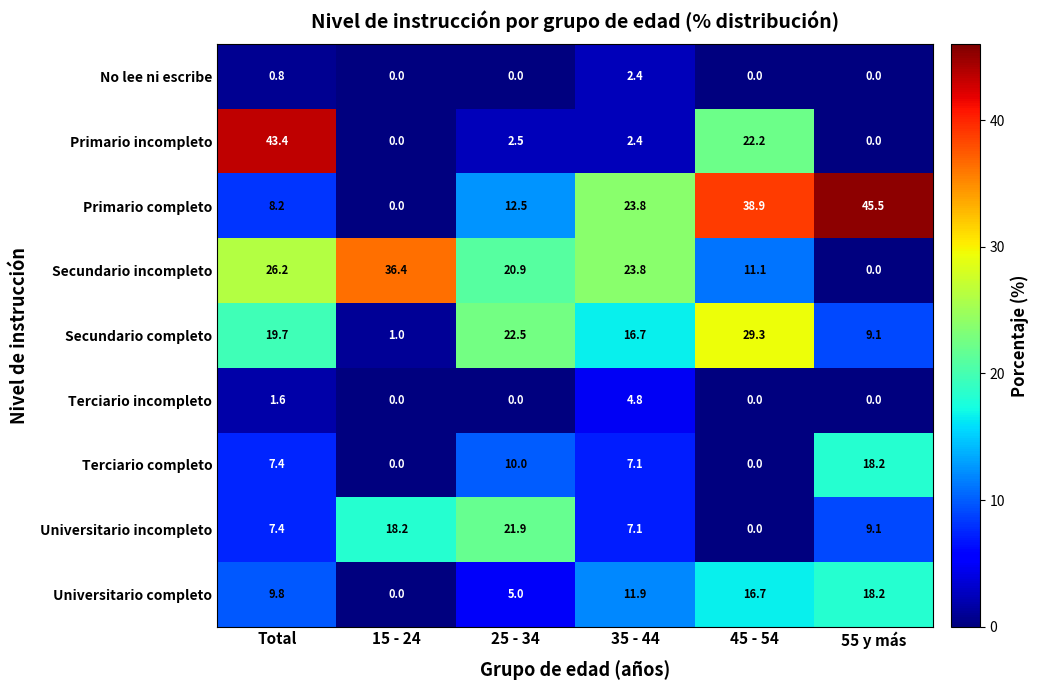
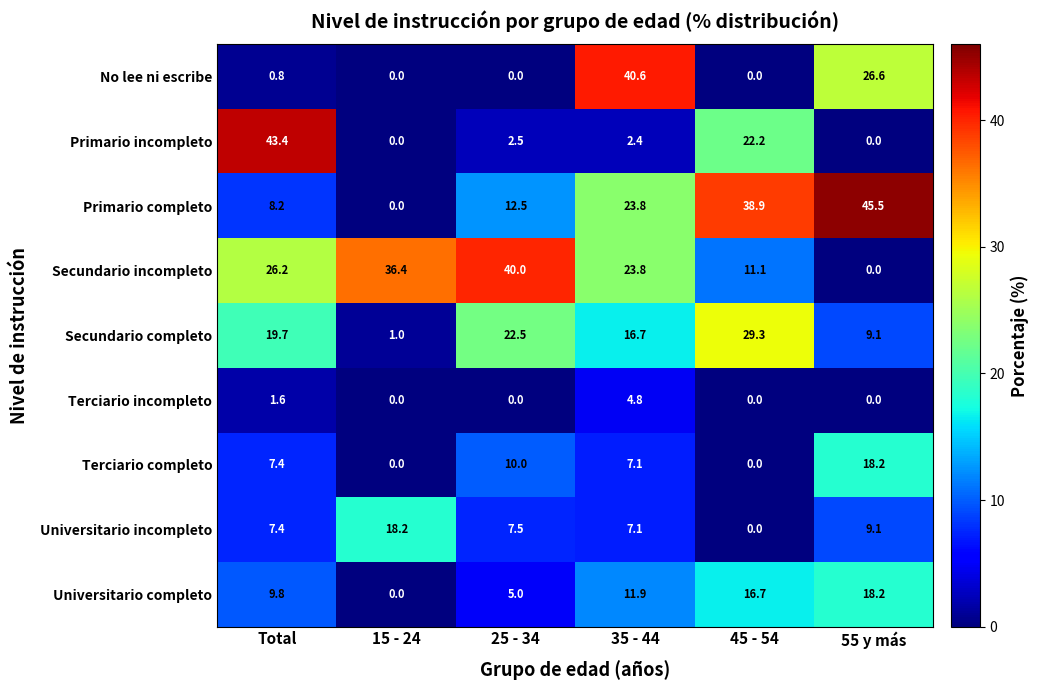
No lee ni escribe, 35 - 44: 2.4 -> 40.6
No lee ni escribe, 55 y más: 0.0 -> 26.6
Secundario incompleto, 25 - 34: 20.9 -> 40.0
Universitario incompleto, 25 - 34: 21.9 -> 7.5
